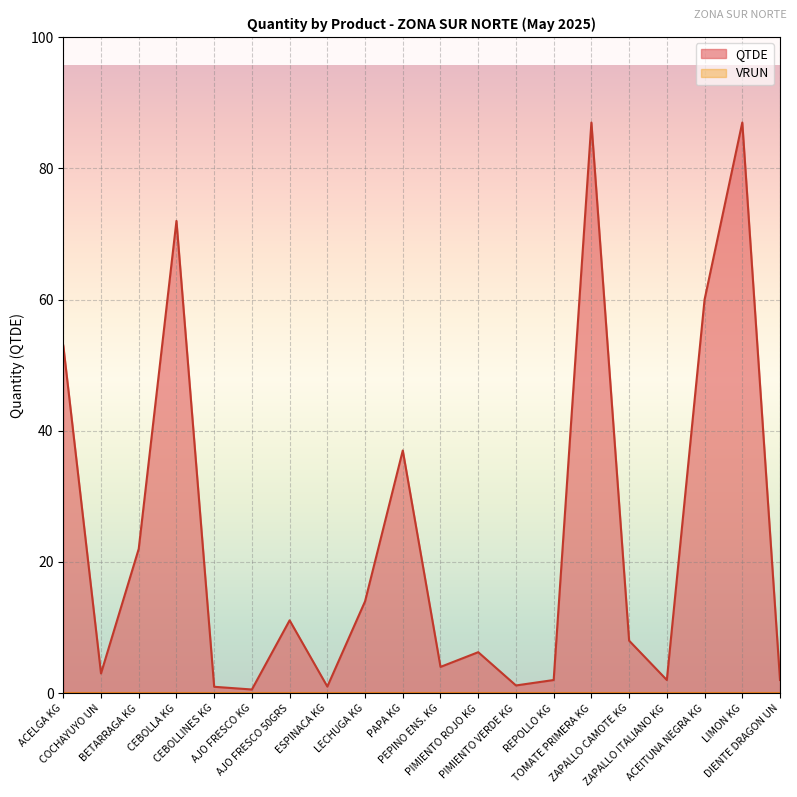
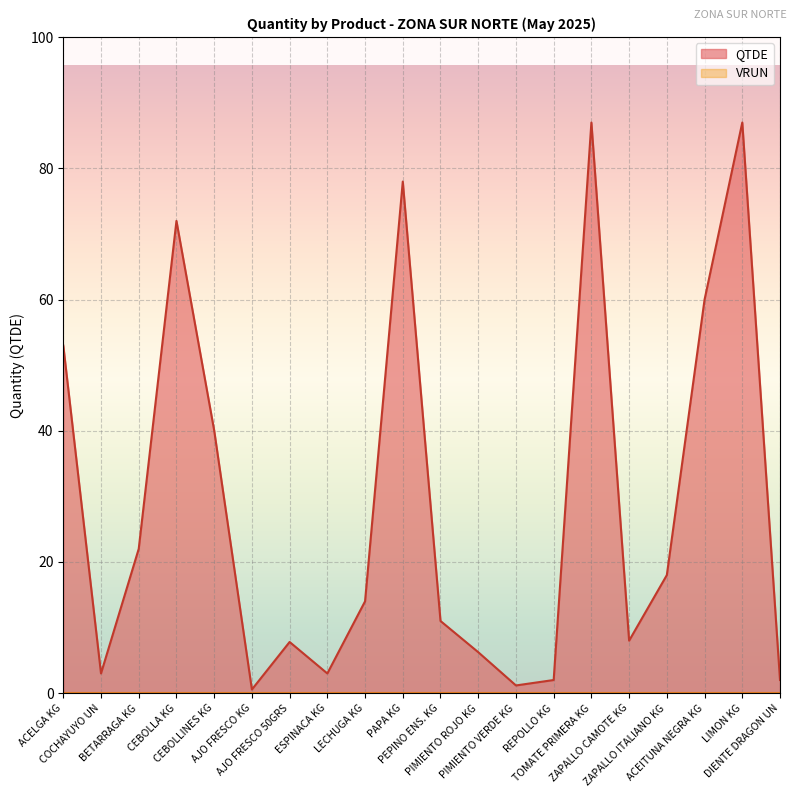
QTDE, CEBOLLINES KG: 1 -> 40
QTDE, AJO FRESCO 50GRS: 11 -> 8
QTDE, ESPINACA KG: 1 -> 3
QTDE, PAPA KG: 37 -> 78
QTDE, PEPINO ENS. KG: 4 -> 11
QTDE, ZAPALLO ITALIANO KG: 2 -> 18
